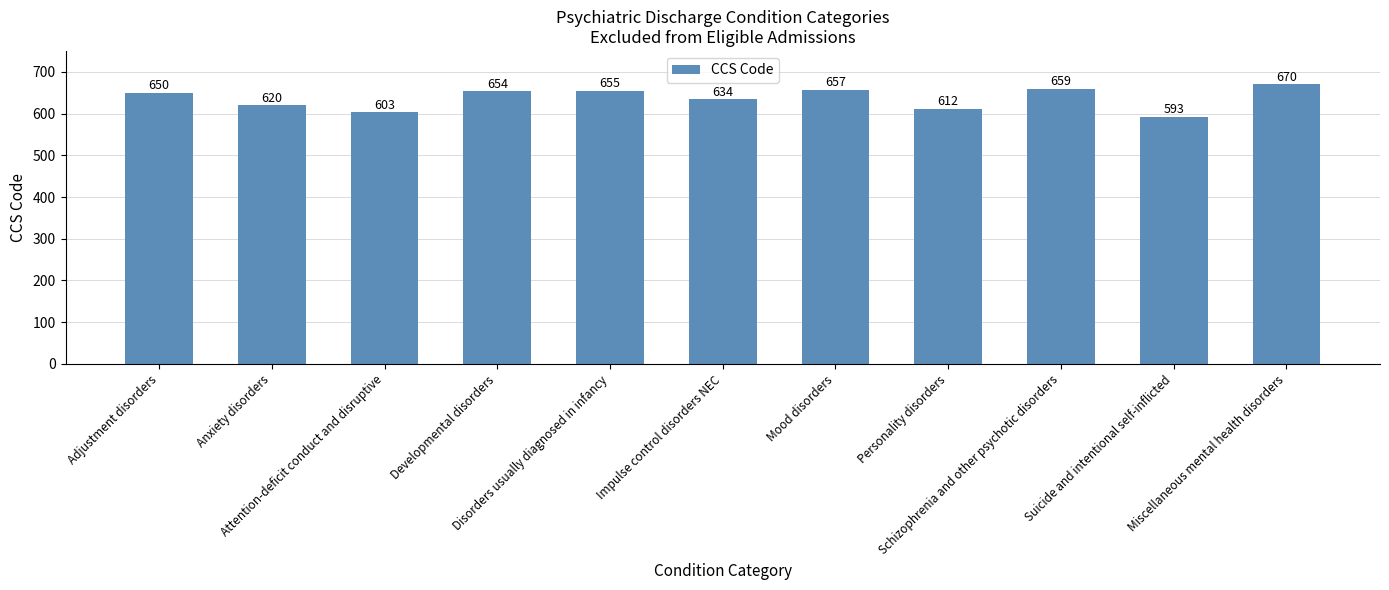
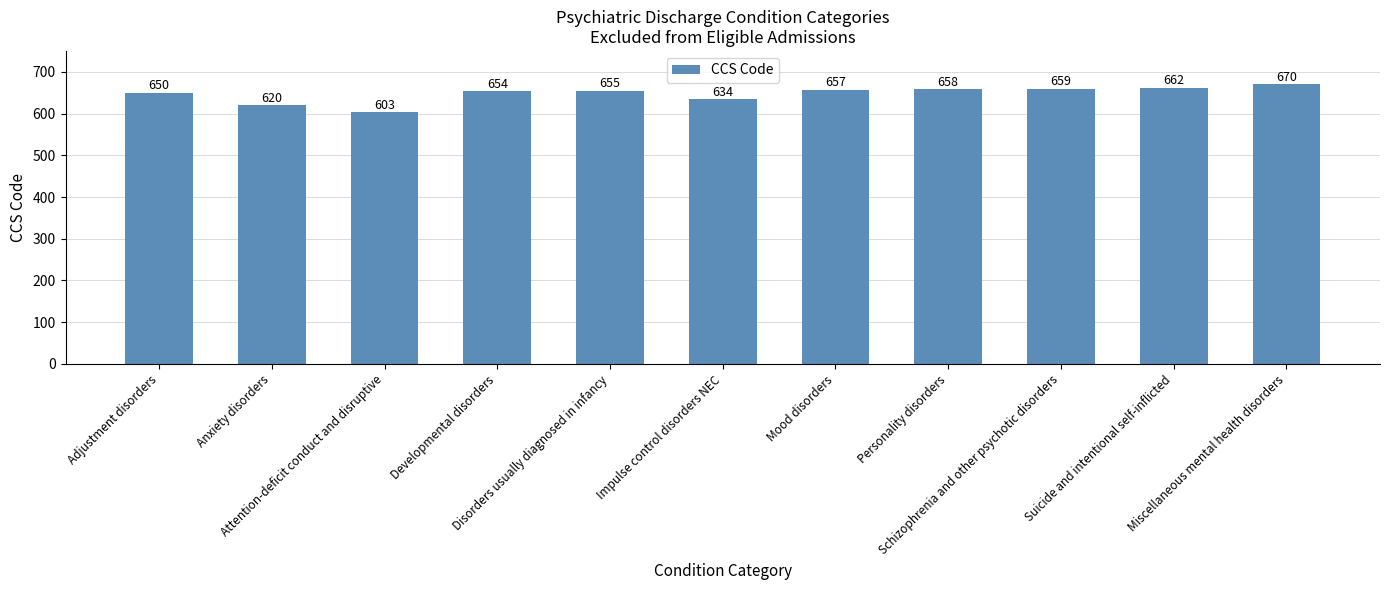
Personality disorders: 612 -> 658
Suicide and intentional self-inflicted: 593 -> 662
